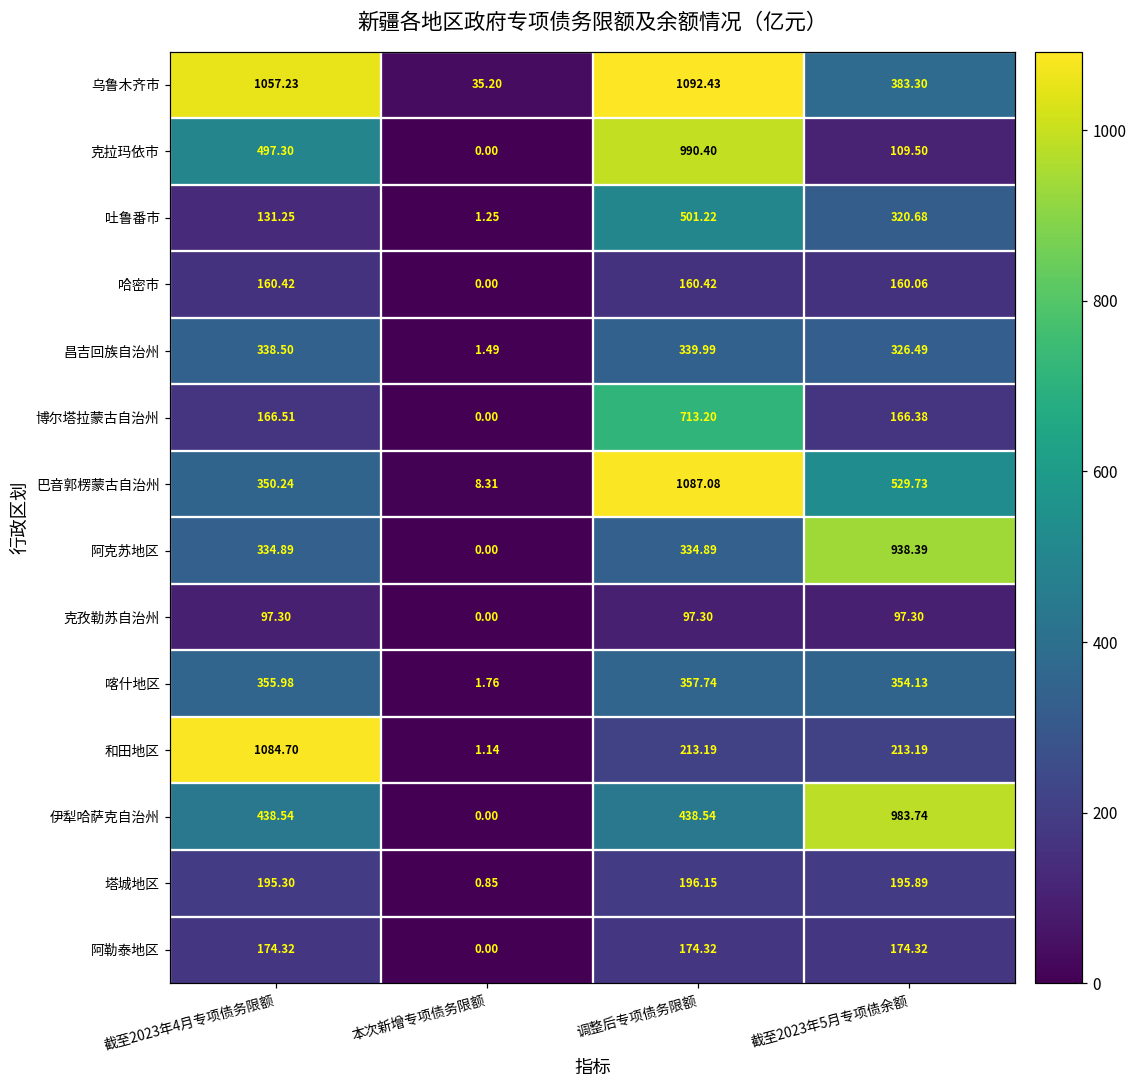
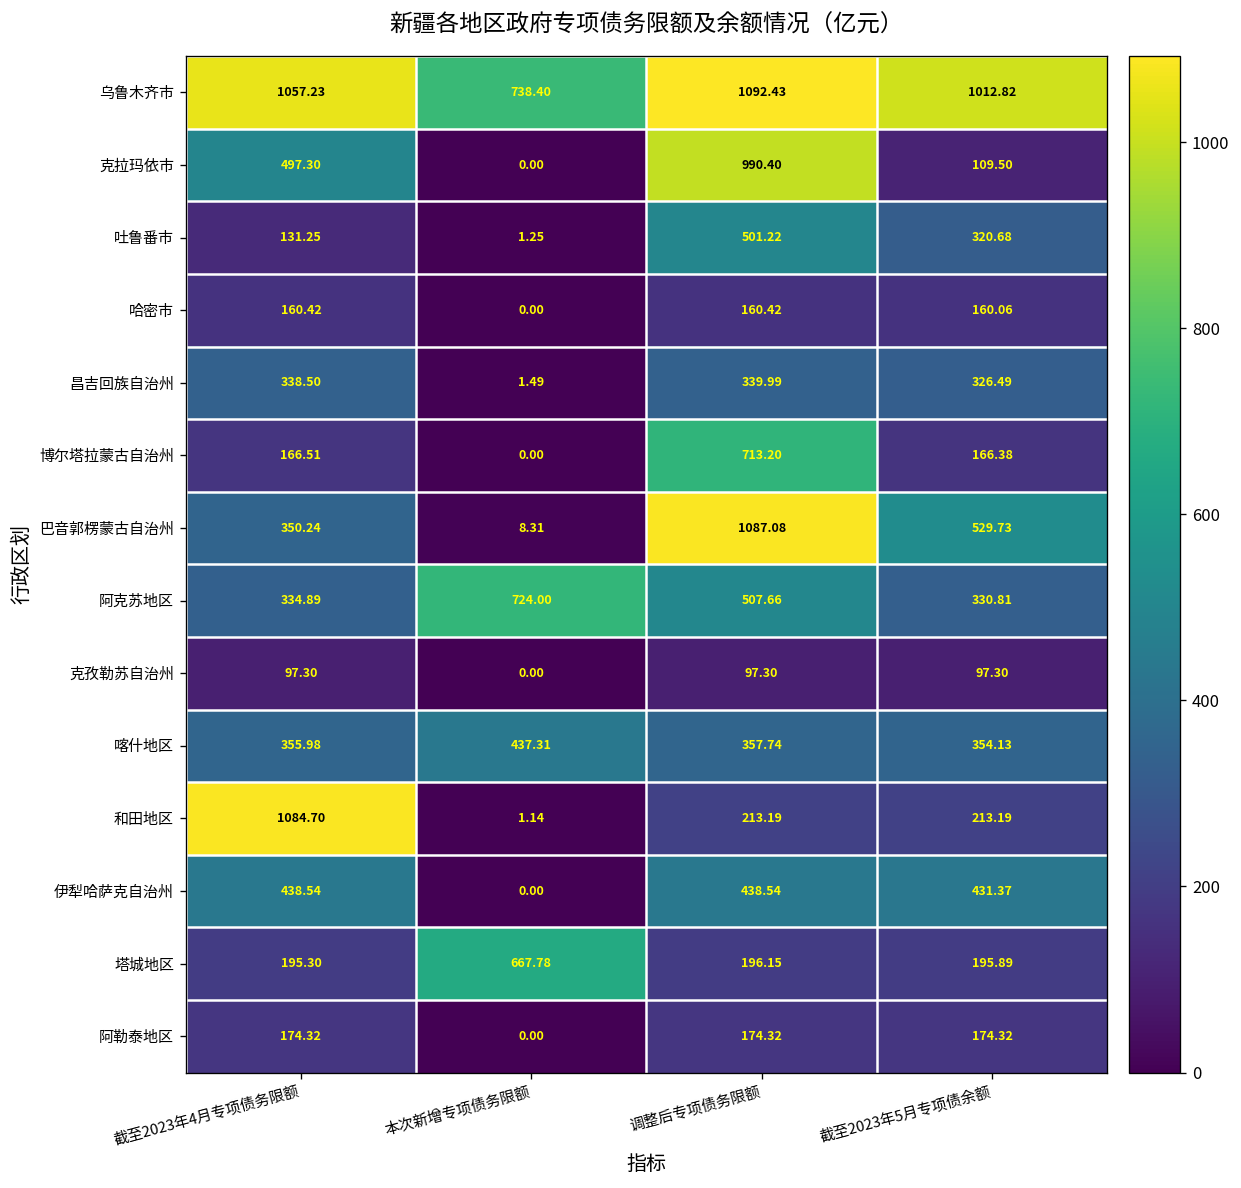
乌鲁木齐市, 本次新增专项债务限额: 35.20 -> 738.40
乌鲁木齐市, 截至2023年5月专项债余额: 383.30 -> 1012.82
阿克苏地区, 本次新增专项债务限额: 0.00 -> 724.00
阿克苏地区, 调整后专项债务限额: 334.89 -> 507.66
阿克苏地区, 截至2023年5月专项债余额: 938.39 -> 330.81
喀什地区, 本次新增专项债务限额: 1.76 -> 437.31
伊犁哈萨克自治州, 截至2023年5月专项债余额: 983.74 -> 431.37
塔城地区, 本次新增专项债务限额: 0.85 -> 667.78
